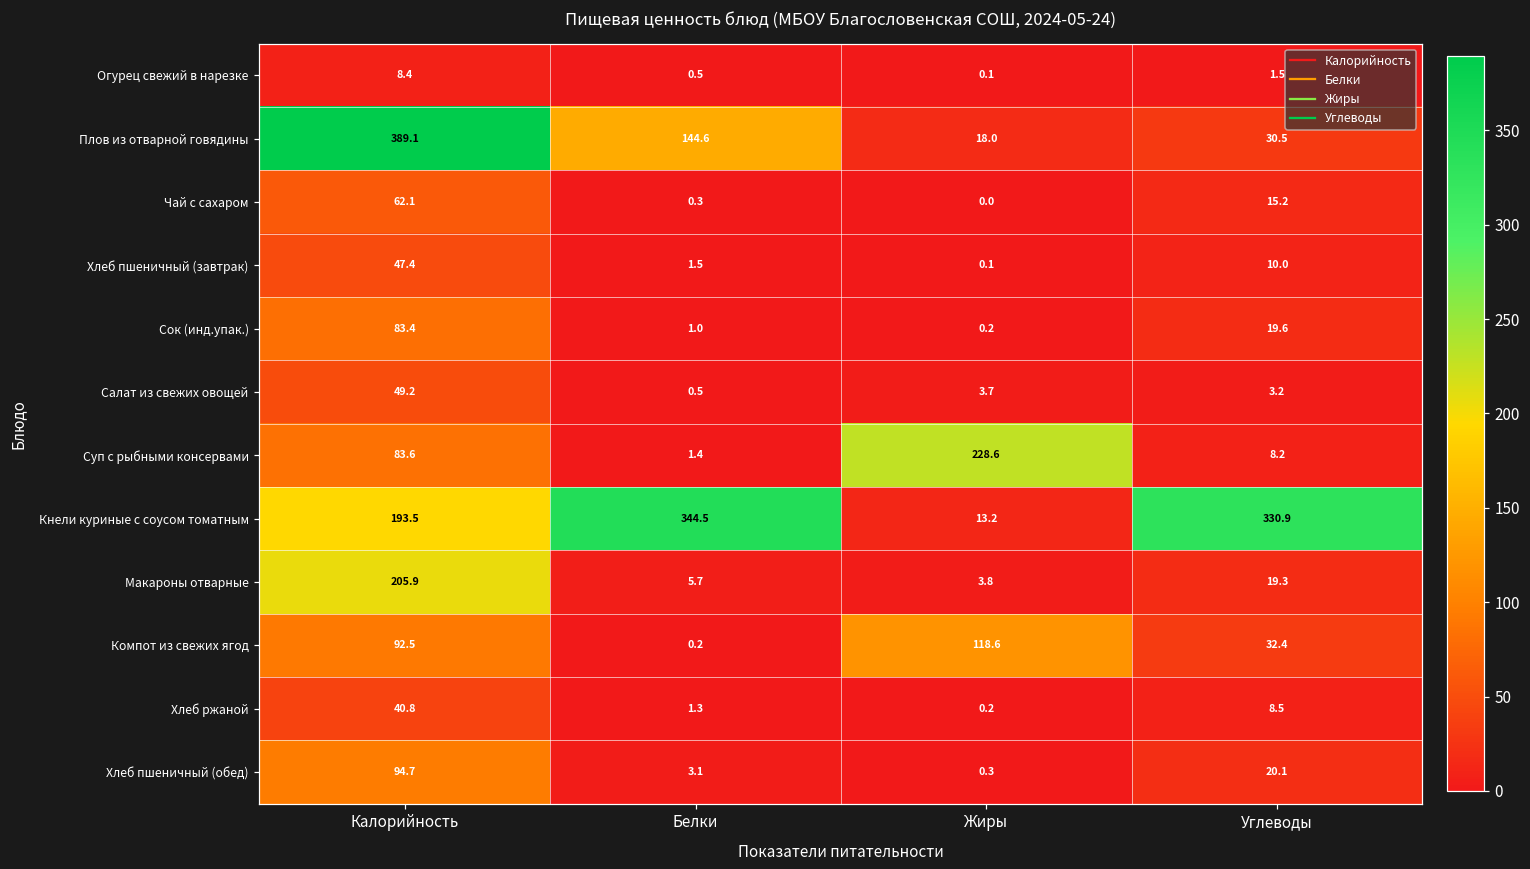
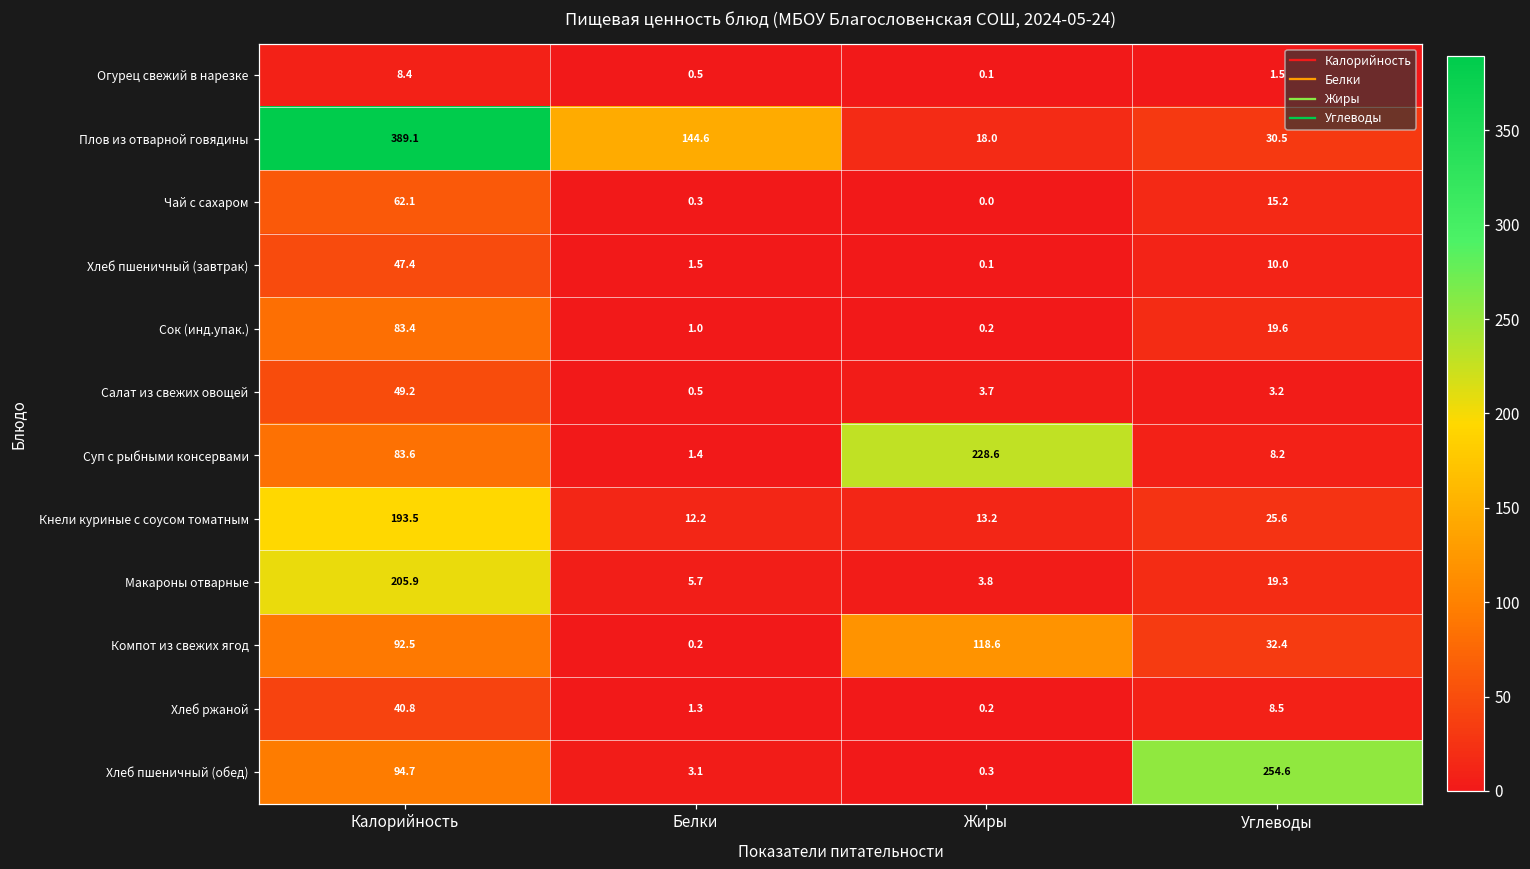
Кнели куриные с соусом томатным, Белки: 344.5 -> 12.2
Кнели куриные с соусом томатным, Углеводы: 330.9 -> 25.6
Хлеб пшеничный (обед), Углеводы: 20.1 -> 254.6
